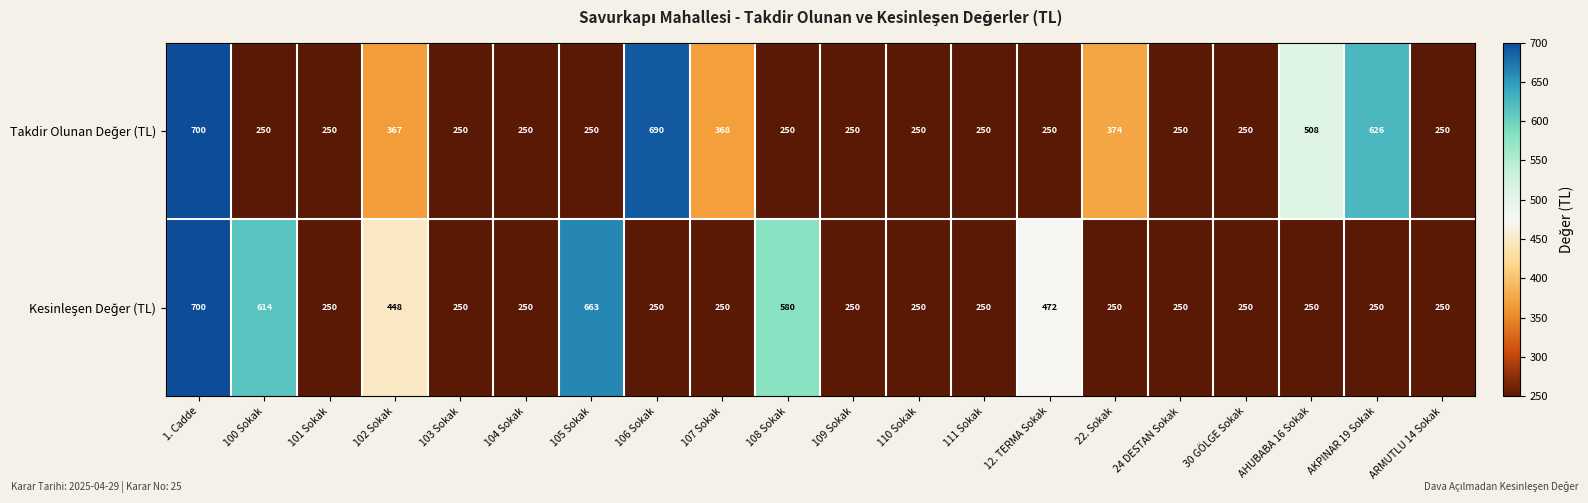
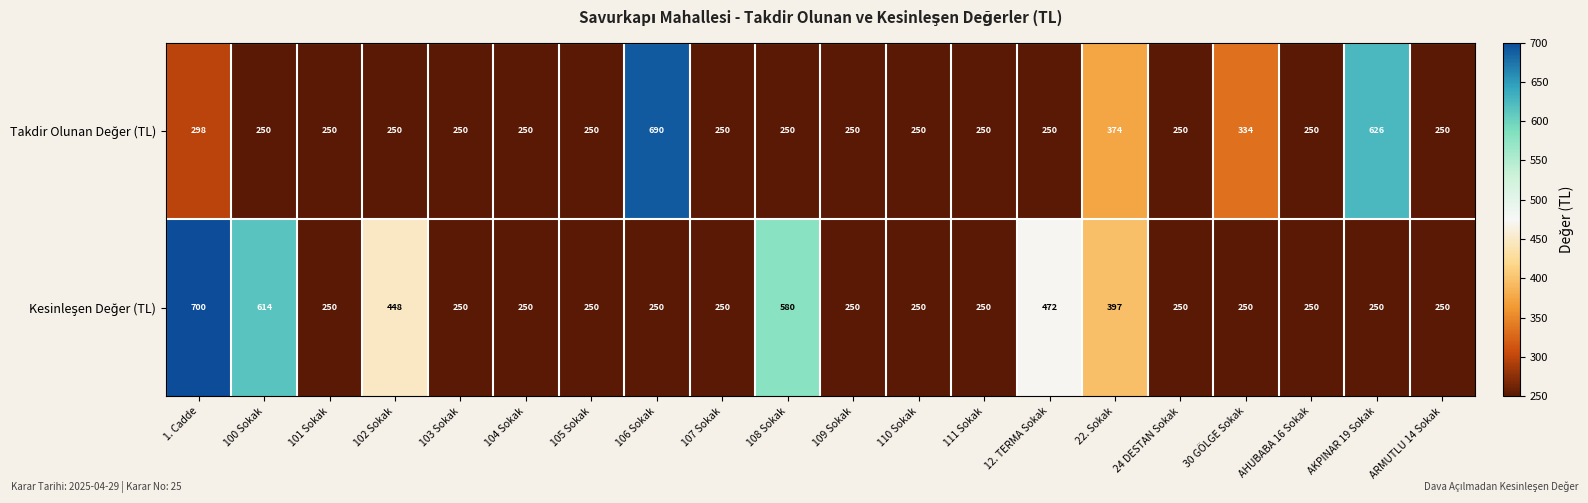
Takdir Olunan Değer (TL), 1. Cadde: 700 -> 298
Takdir Olunan Değer (TL), 102 Sokak: 367 -> 250
Takdir Olunan Değer (TL), 107 Sokak: 368 -> 250
Takdir Olunan Değer (TL), 30 GÖLGE Sokak: 250 -> 334
Takdir Olunan Değer (TL), AHUBABA 16 Sokak: 508 -> 250
Kesinleşen Değer (TL), 105 Sokak: 663 -> 250
Kesinleşen Değer (TL), 22. Sokak: 250 -> 397
